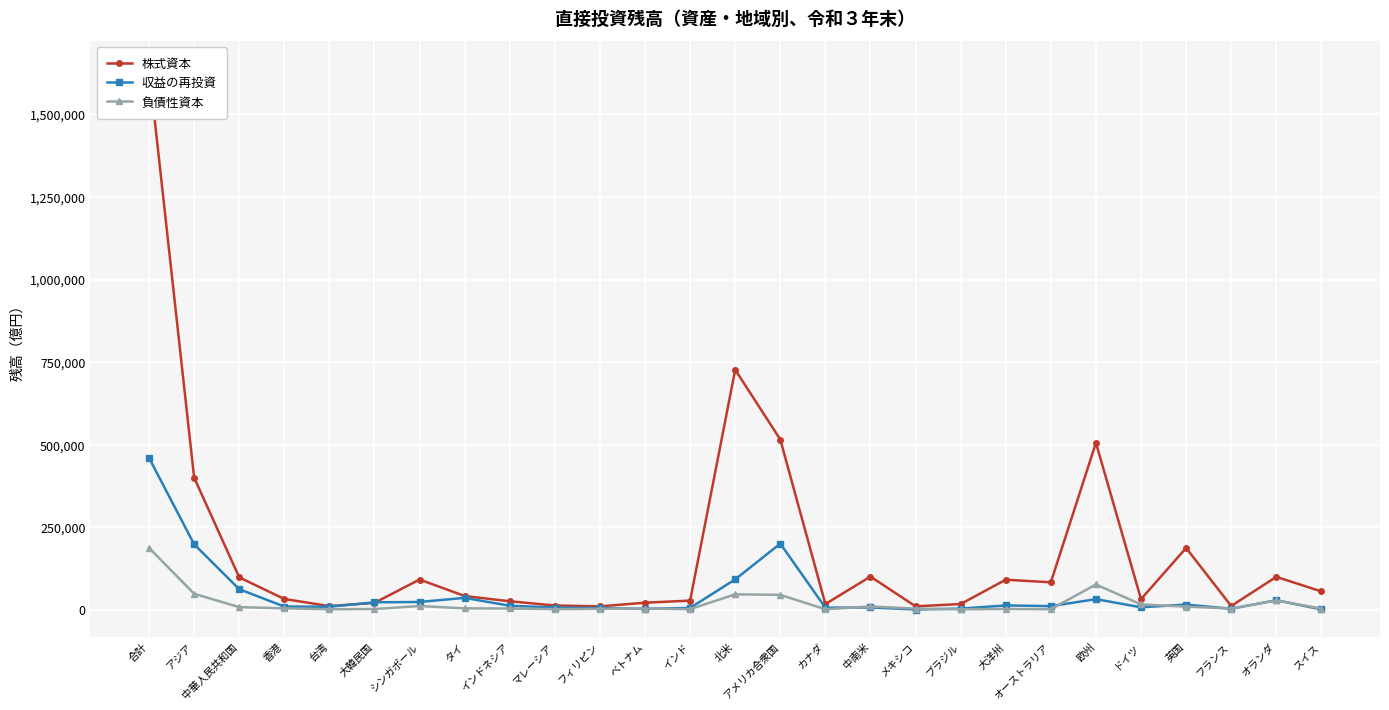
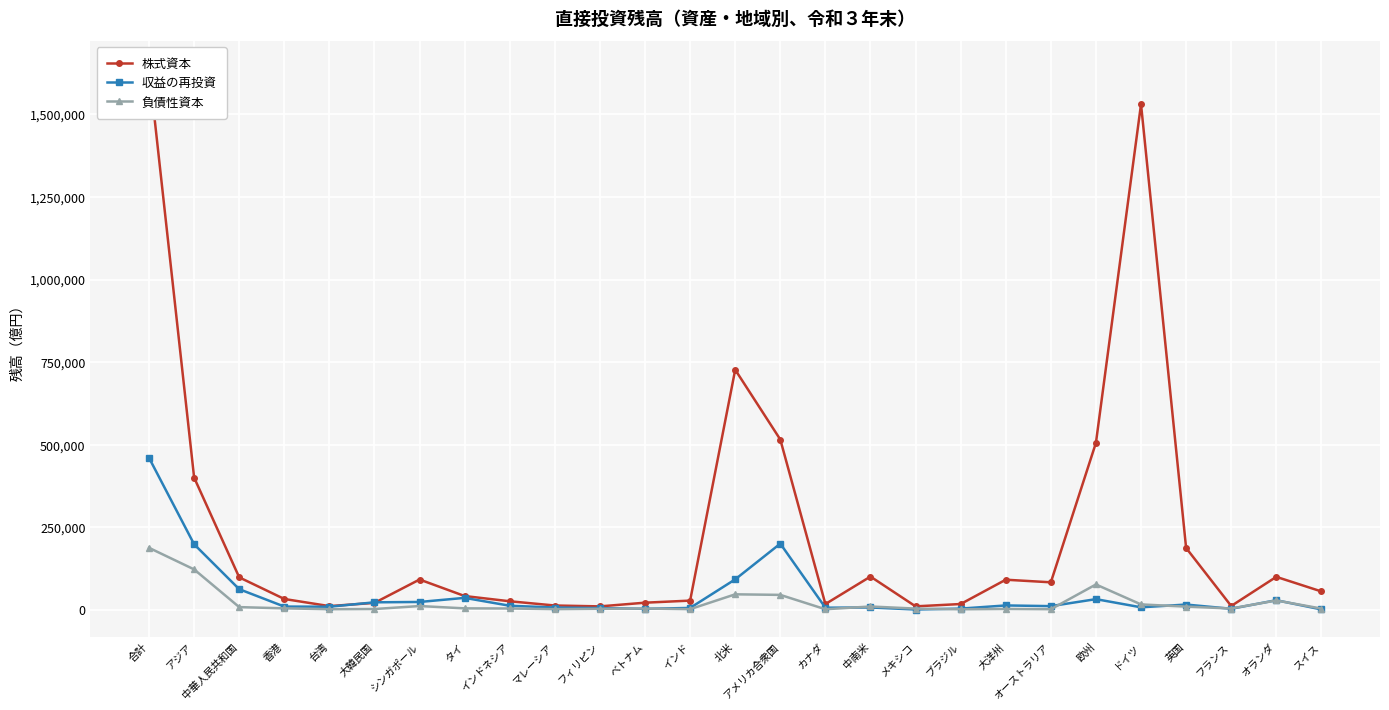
負債性資本, アジア: 50,000 -> 120,000
株式資本, ドイツ: 30,000 -> 1,530,000
